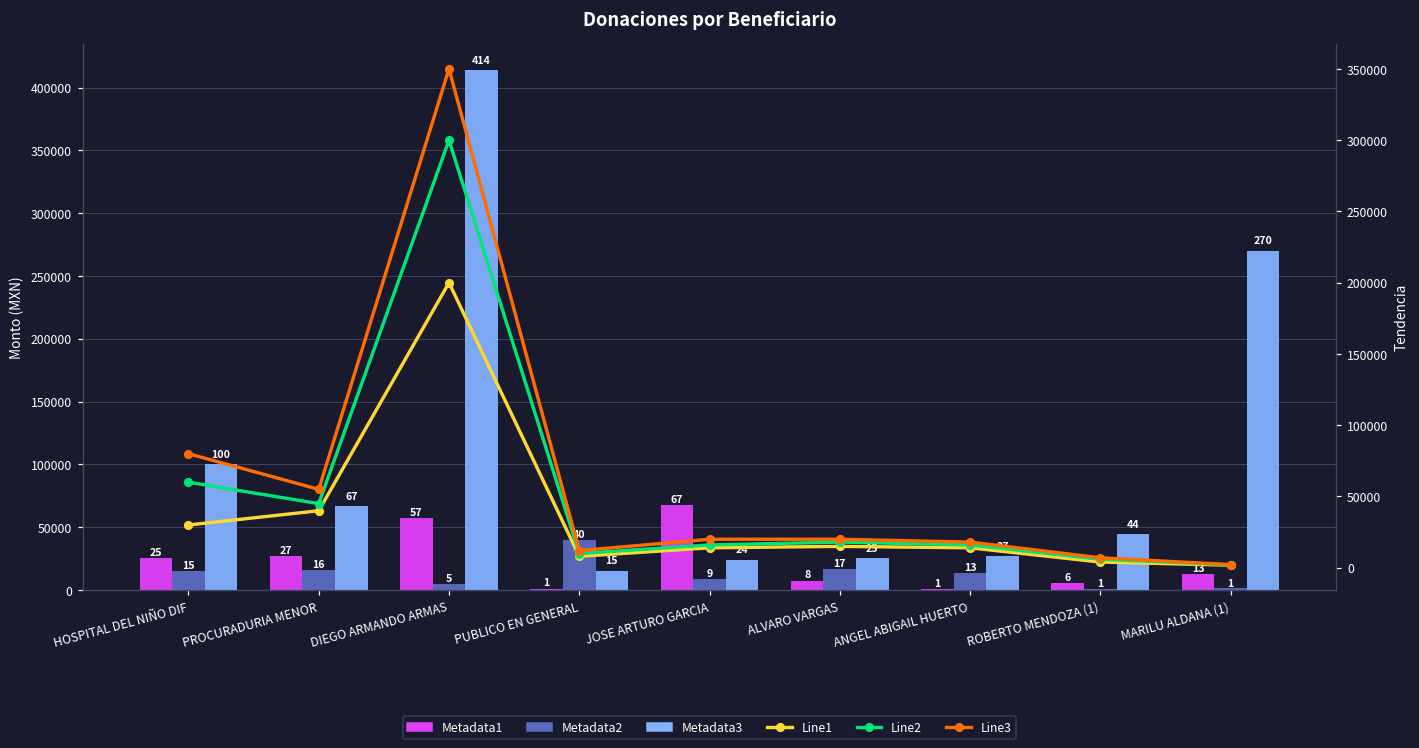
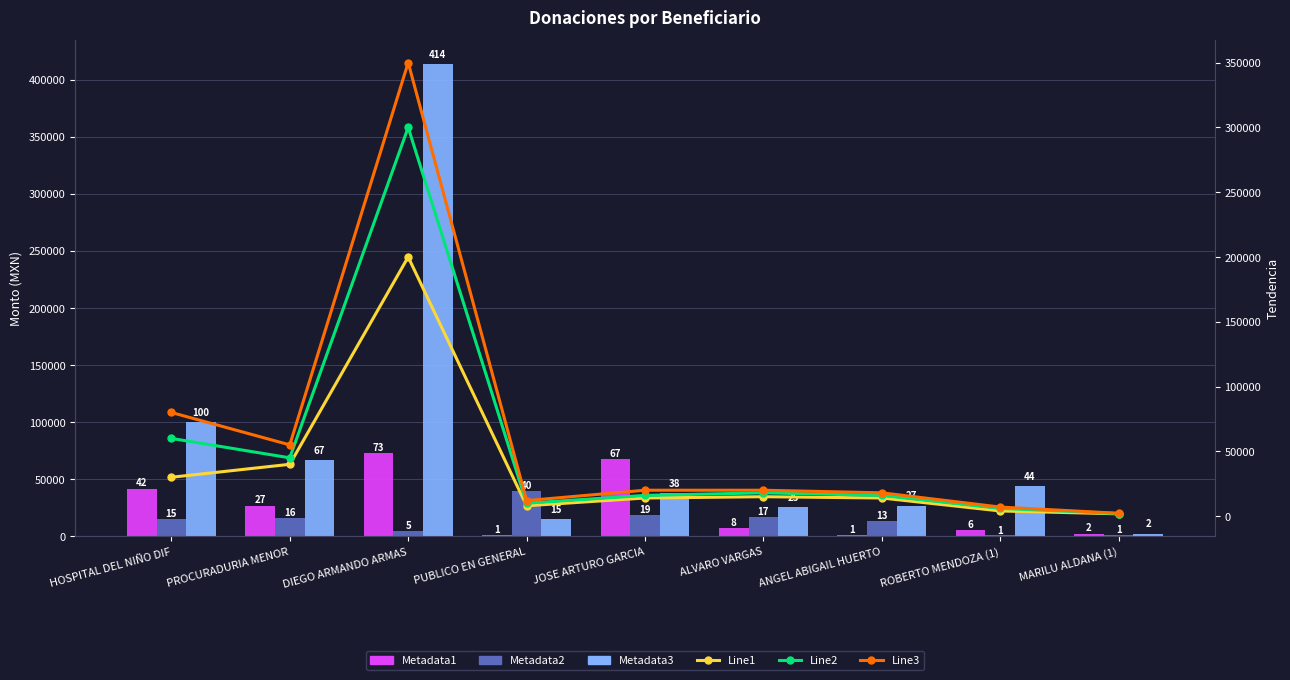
Metadata1, HOSPITAL DEL NIÑO DIF: 25 -> 42
Metadata1, DIEGO ARMANDO ARMAS: 57 -> 73
Metadata2, JOSE ARTURO GARCIA: 9 -> 19
Metadata3, JOSE ARTURO GARCIA: 24 -> 38
Metadata1, MARILU ALDANA (1): 13 -> 2
Metadata3, MARILU ALDANA (1): 270 -> 2
